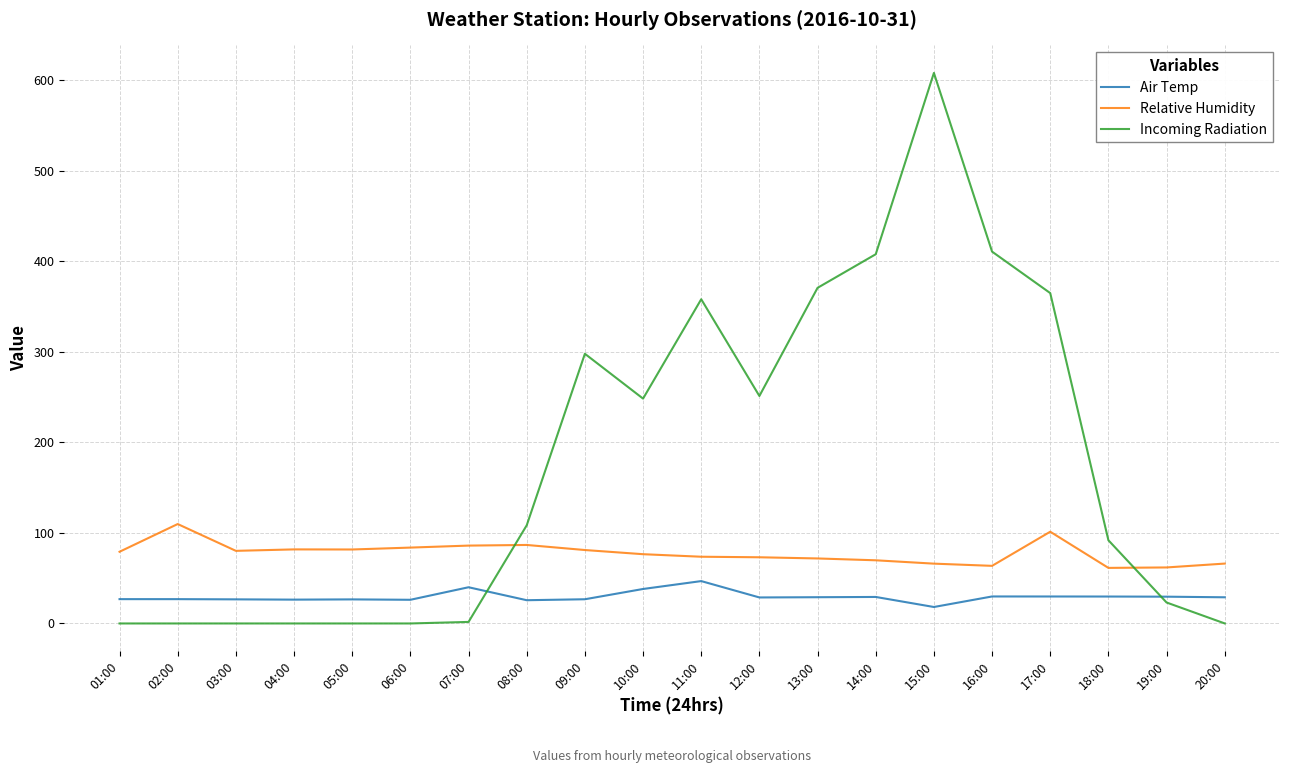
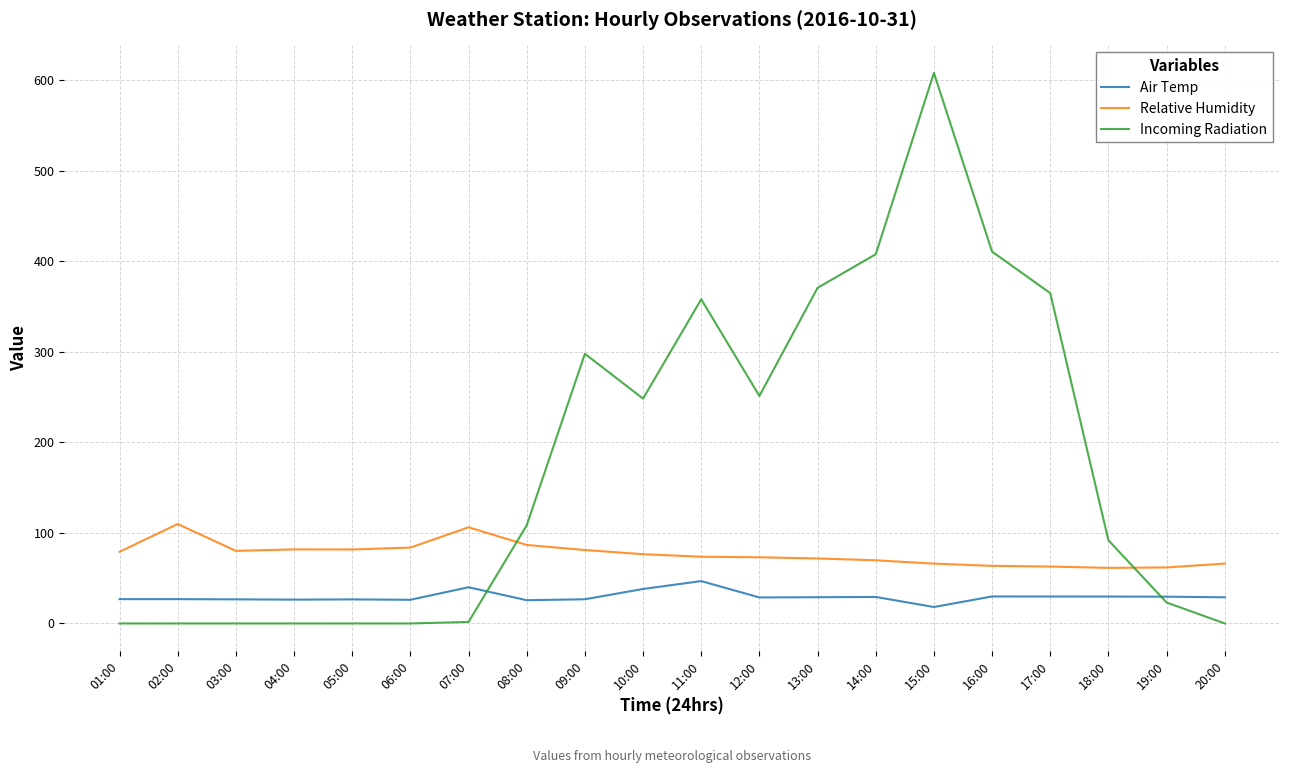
Relative Humidity, 07:00: 90 -> 110
Relative Humidity, 17:00: 100 -> 60
